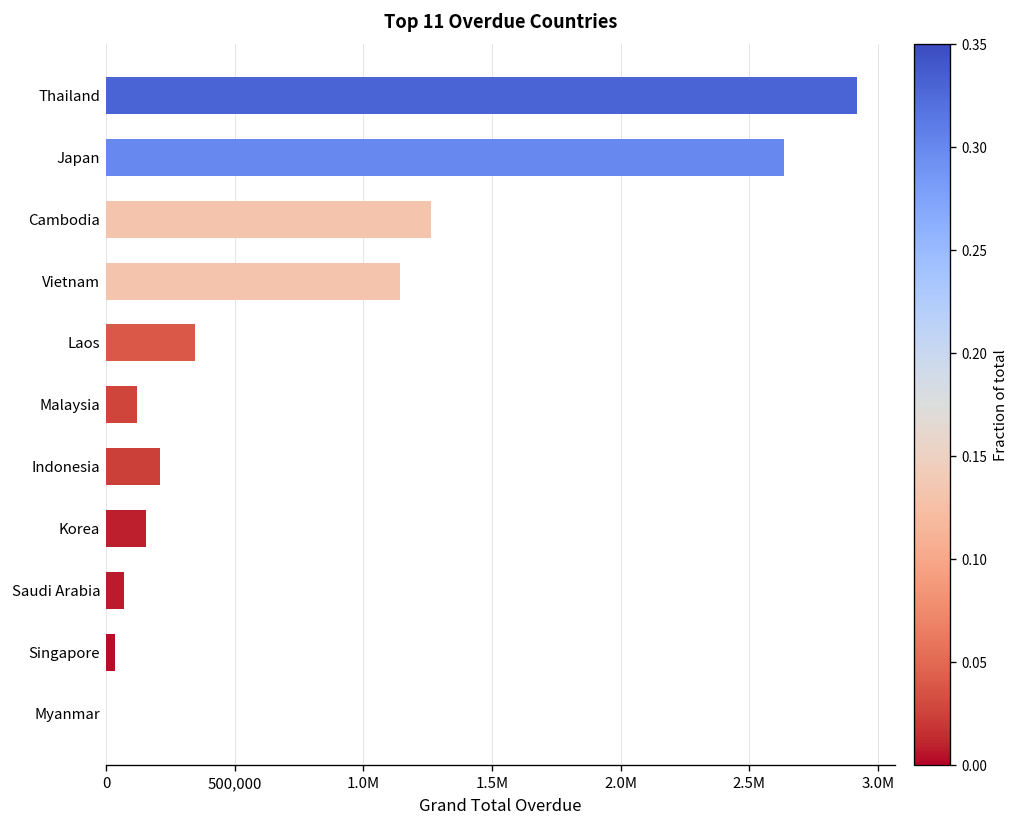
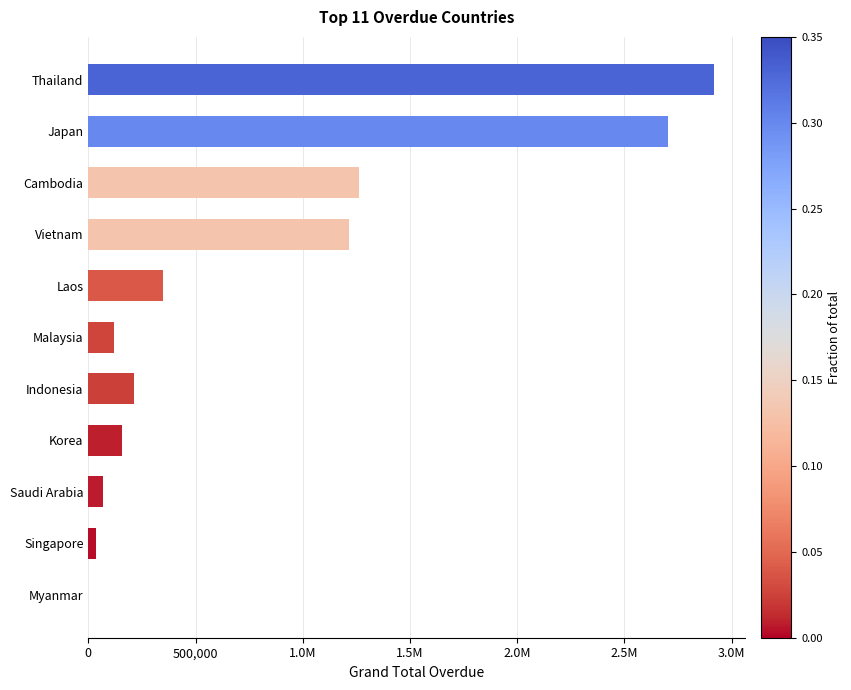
Japan: 2,640,000 -> 2,700,000
Vietnam: 1,140,000 -> 1,210,000
